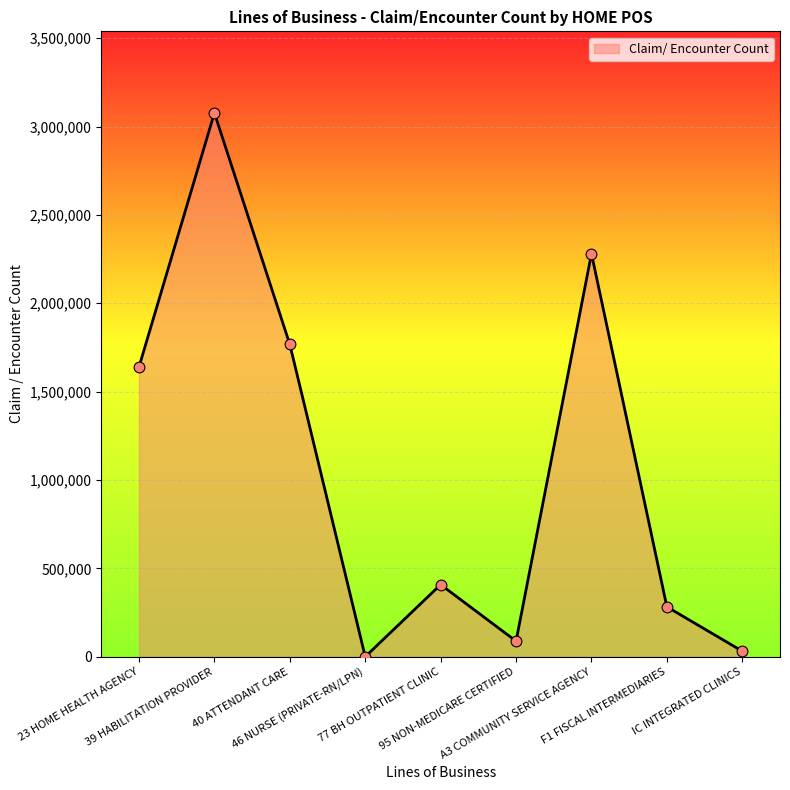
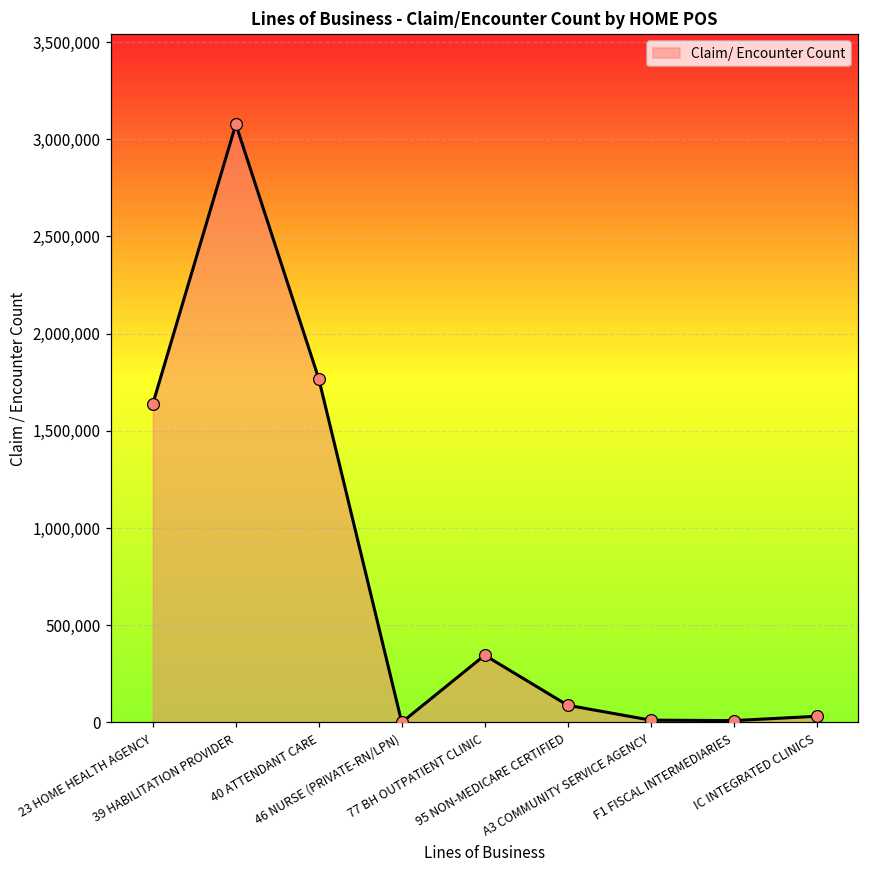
77 BH OUTPATIENT CLINIC: 410,000 -> 350,000
A3 COMMUNITY SERVICE AGENCY: 2,280,000 -> 10,000
F1 FISCAL INTERMEDIARIES: 280,000 -> 10,000
